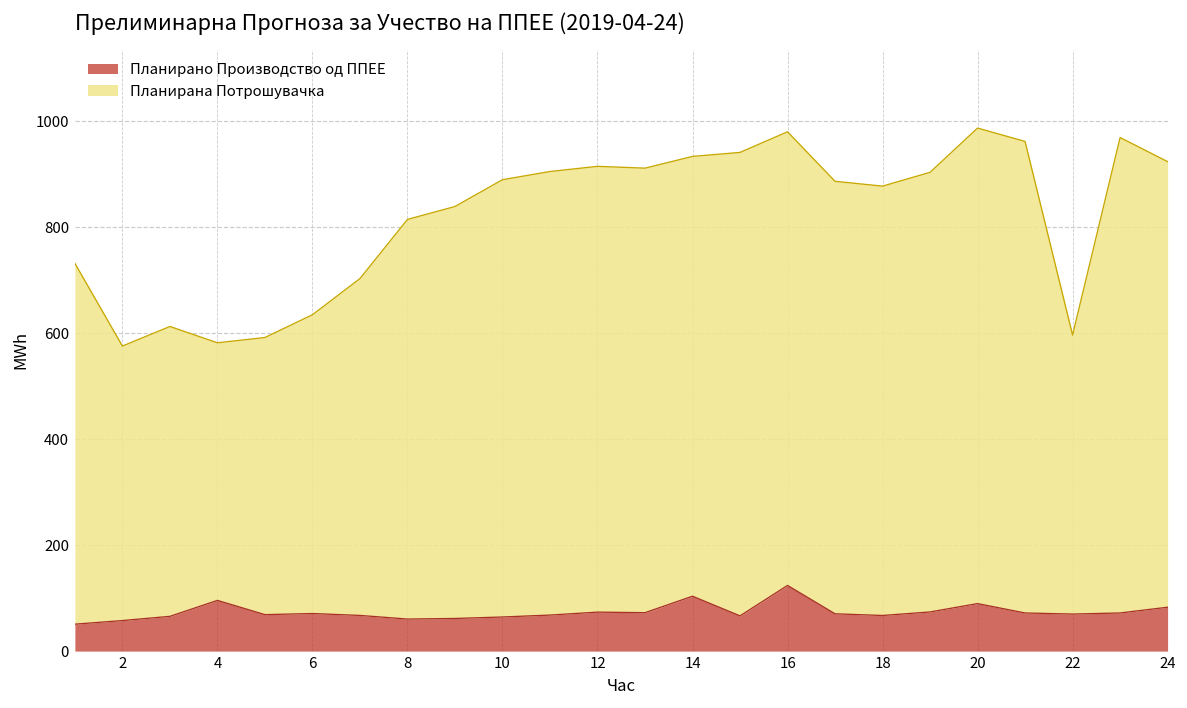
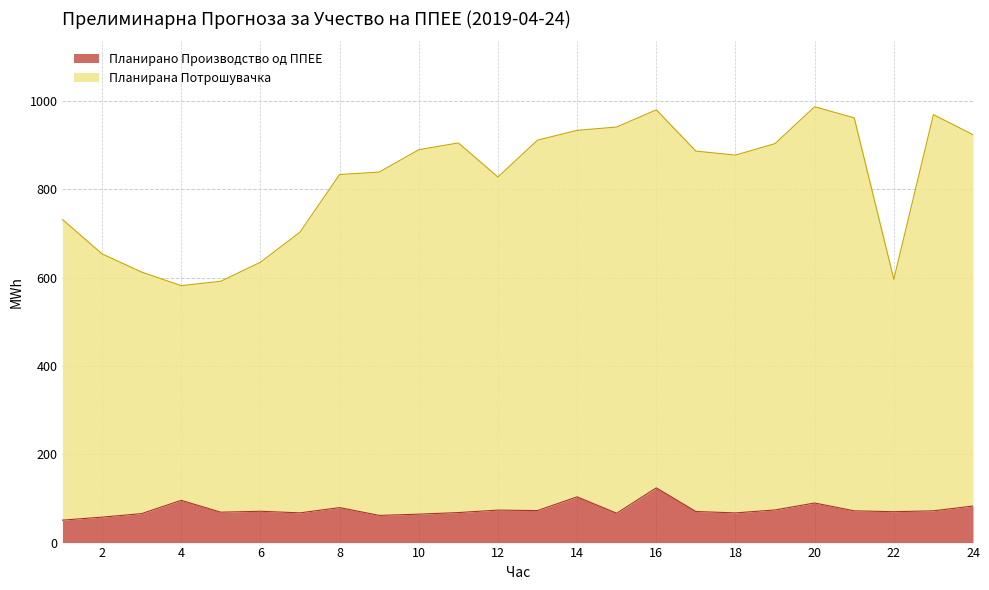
Планирана Потрошувачка, 2: 520 -> 600
Планирано Производство од ППЕЕ, 8: 60 -> 80
Планирана Потрошувачка, 12: 840 -> 750
